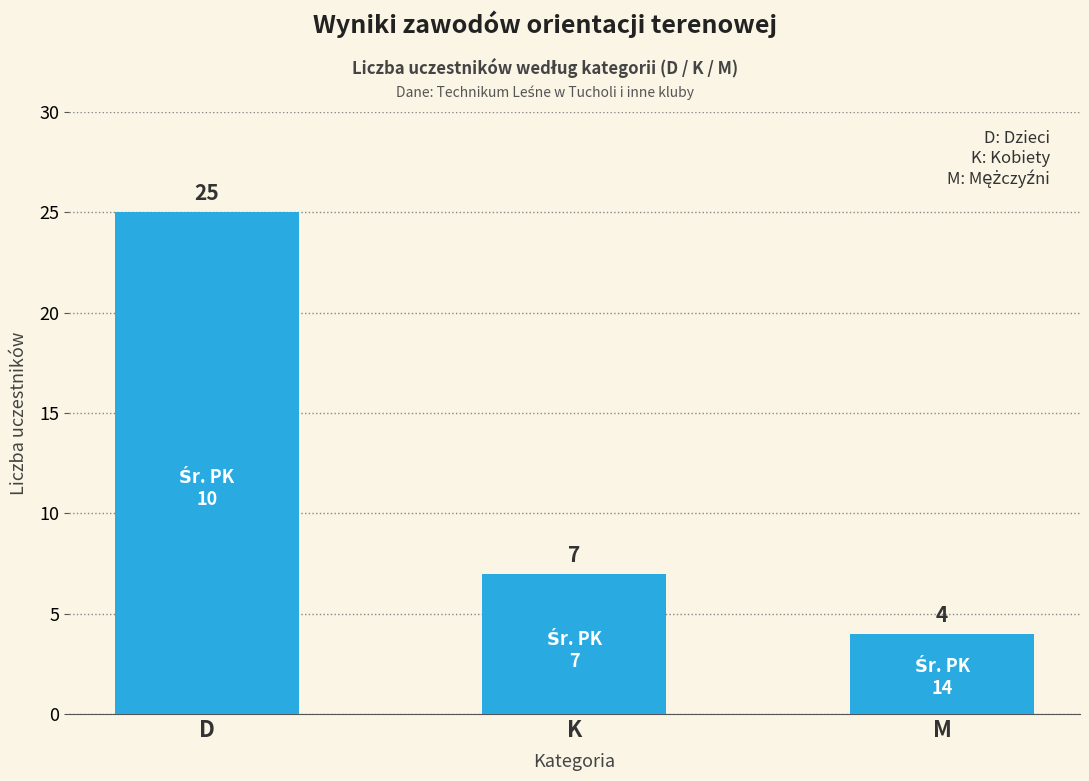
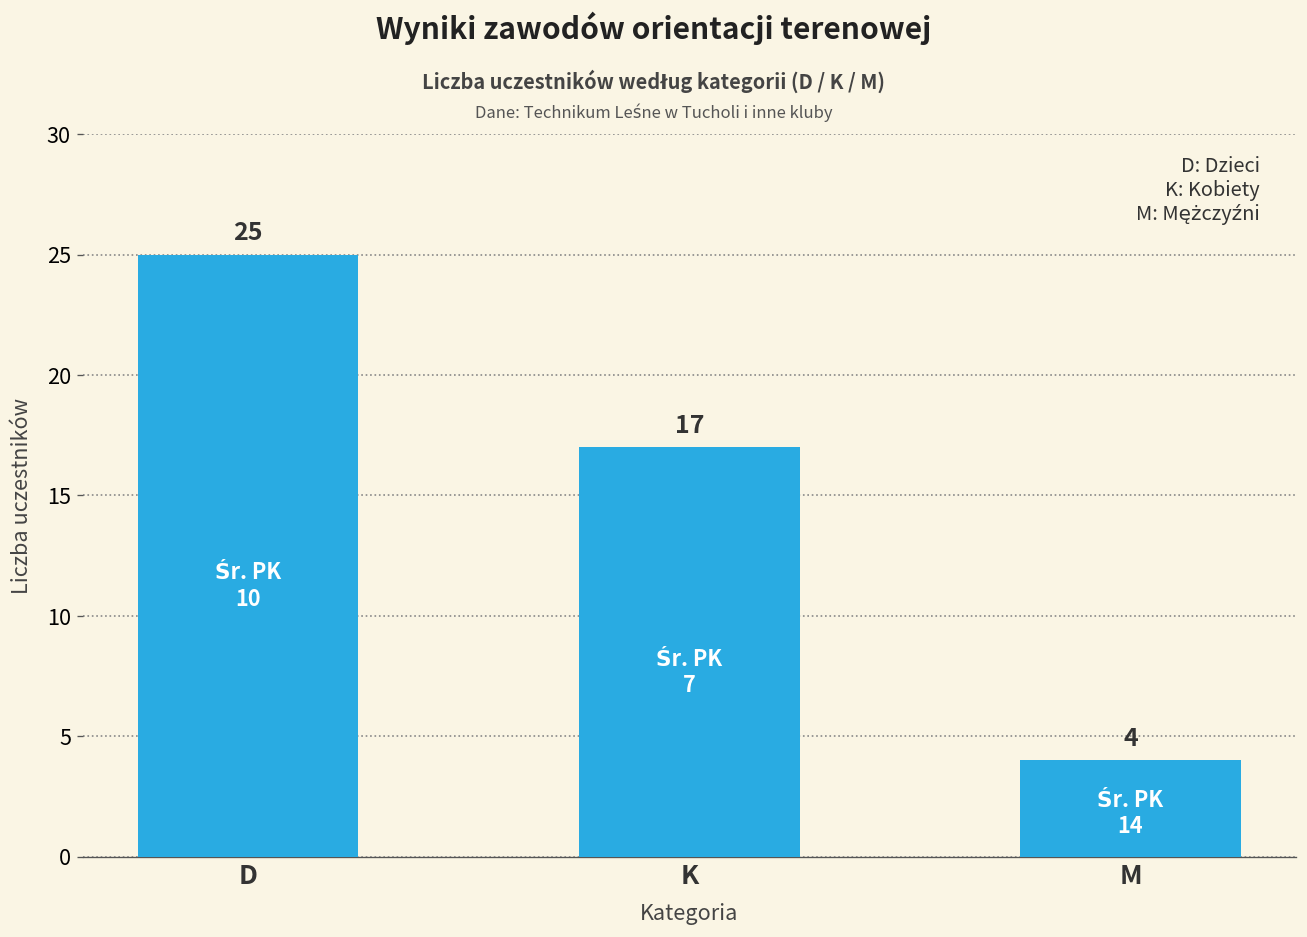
K: 7 -> 17
